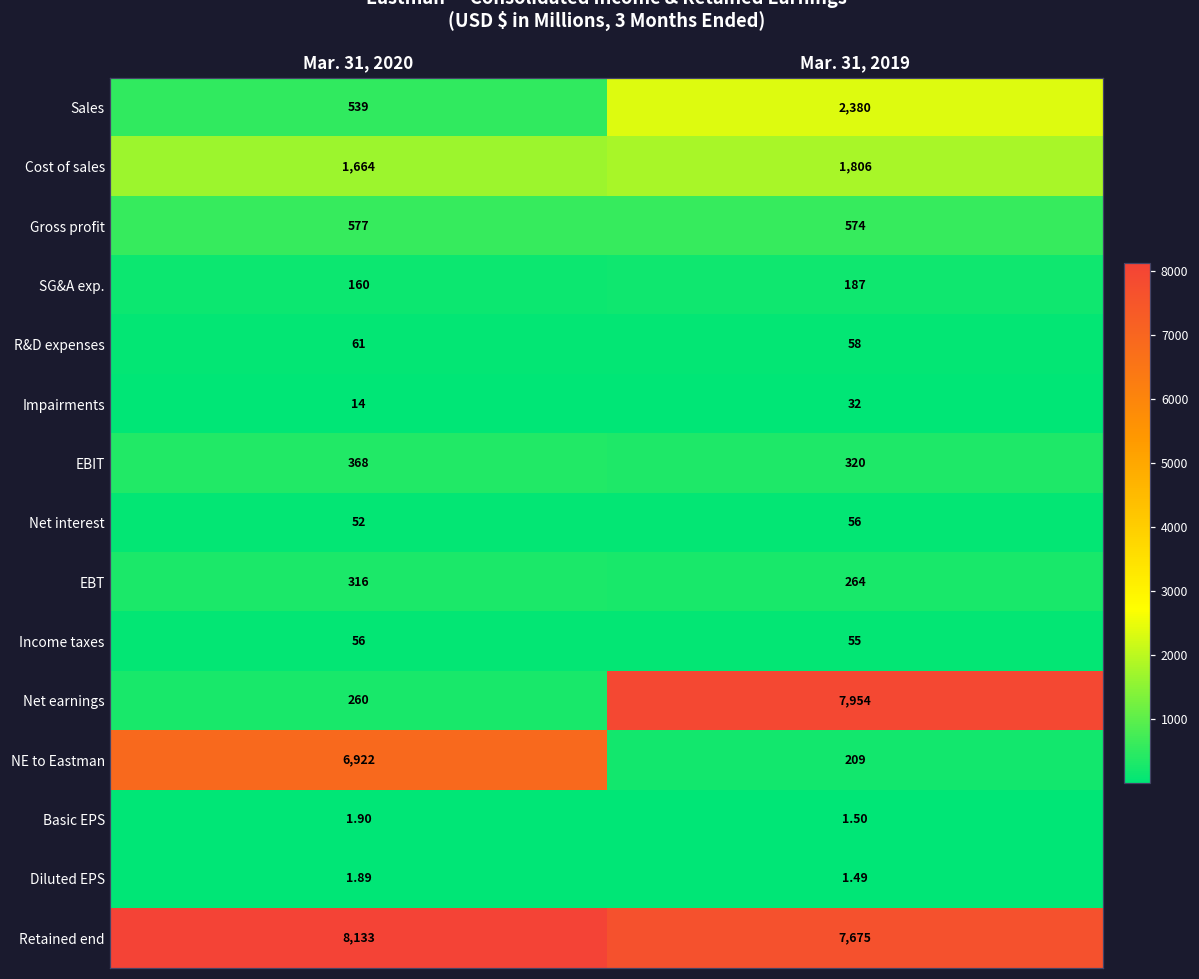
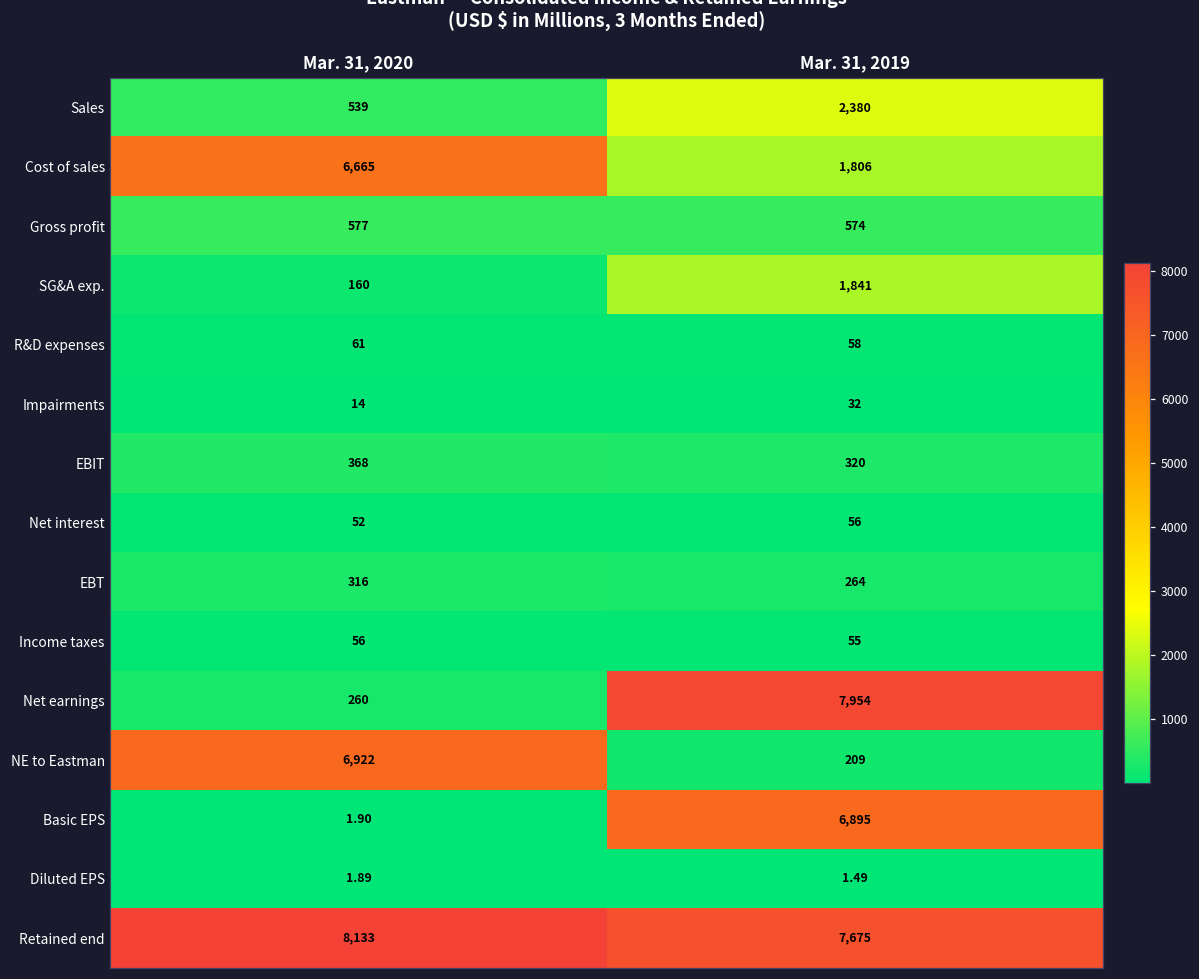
Cost of sales, Mar. 31, 2020: 1,664 -> 6,665
SG&A exp., Mar. 31, 2019: 187 -> 1,841
Basic EPS, Mar. 31, 2019: 1.50 -> 6,895
